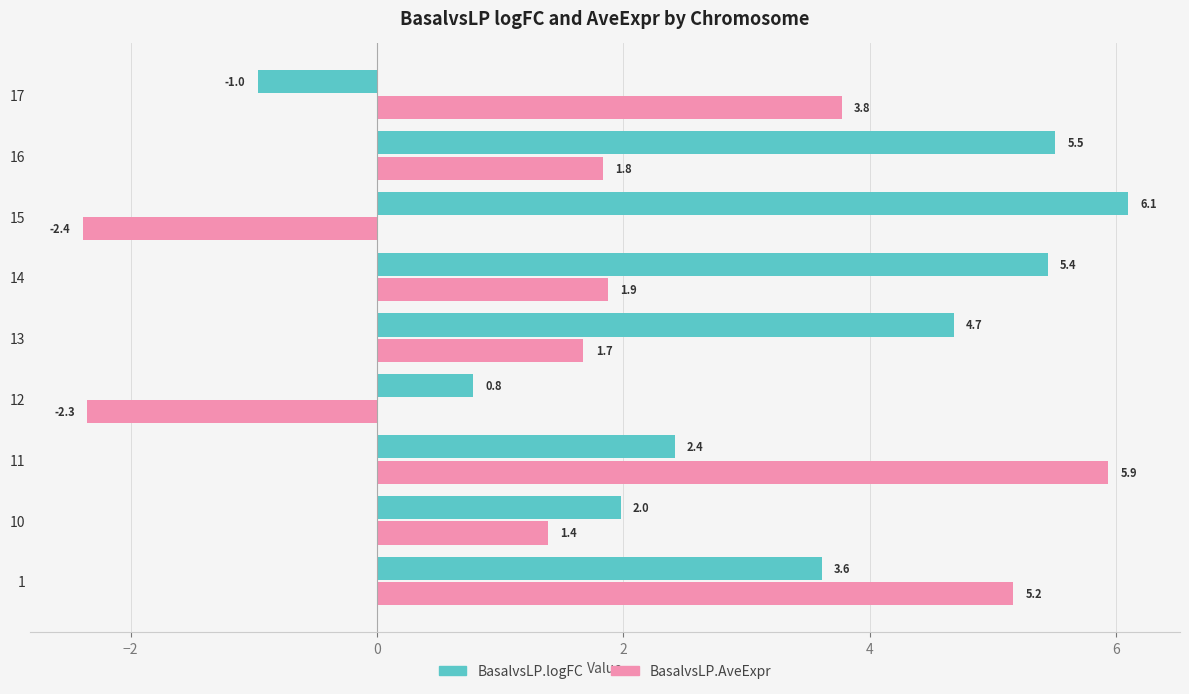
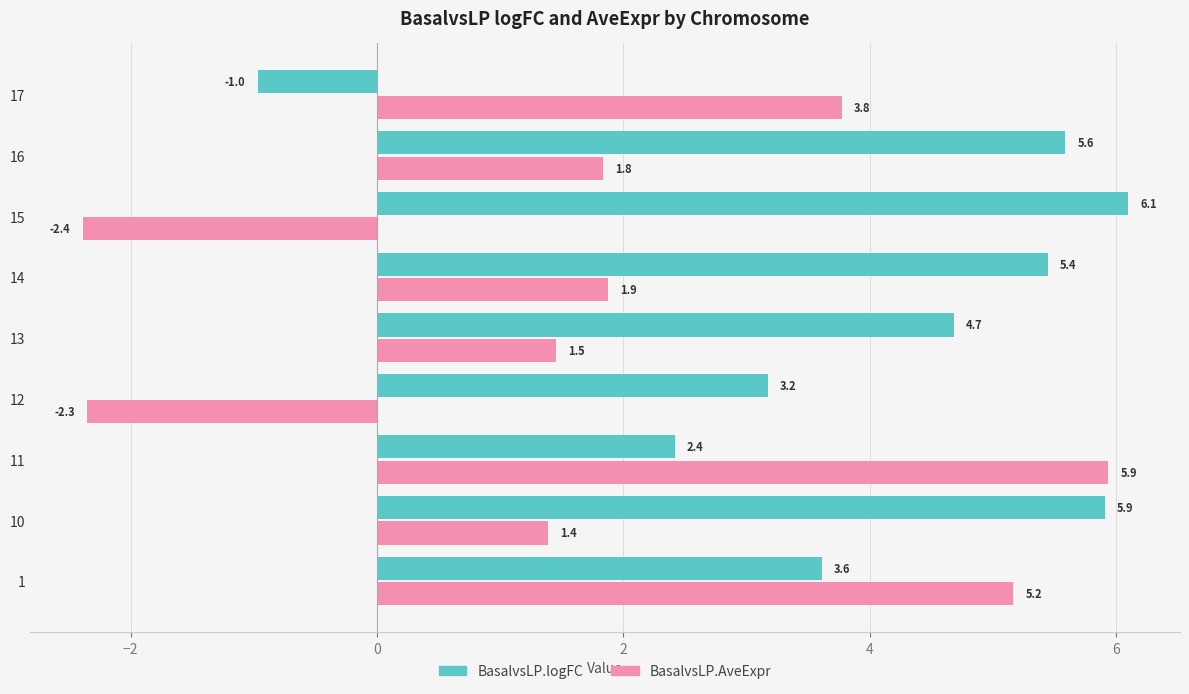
BasalvsLP.logFC, 16: 5.5 -> 5.6
BasalvsLP.AveExpr, 13: 1.7 -> 1.5
BasalvsLP.logFC, 12: 0.8 -> 3.2
BasalvsLP.logFC, 10: 2.0 -> 5.9
